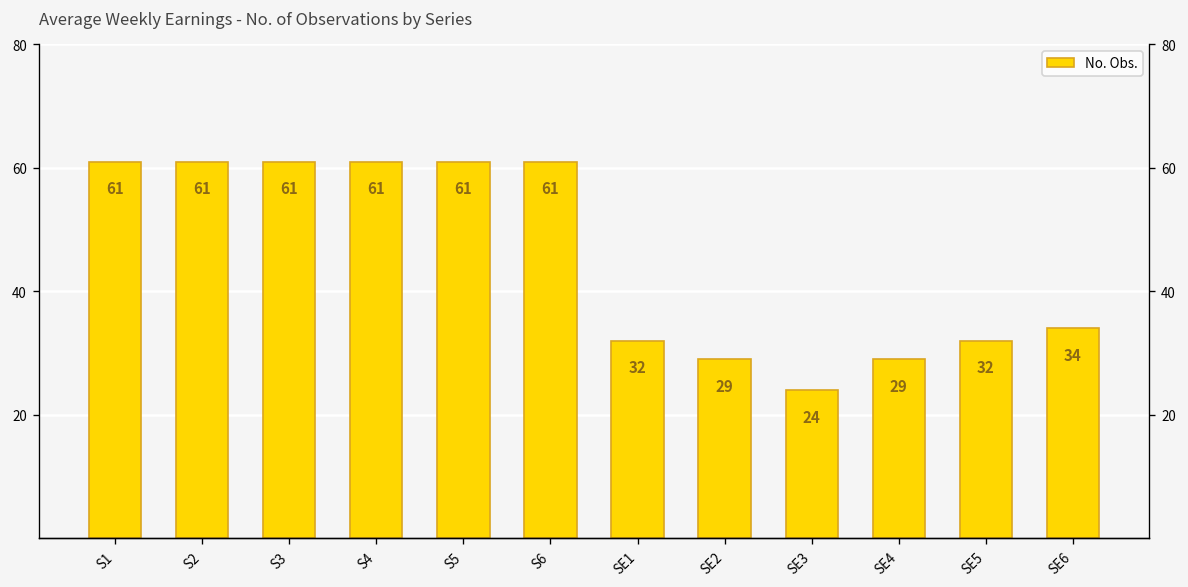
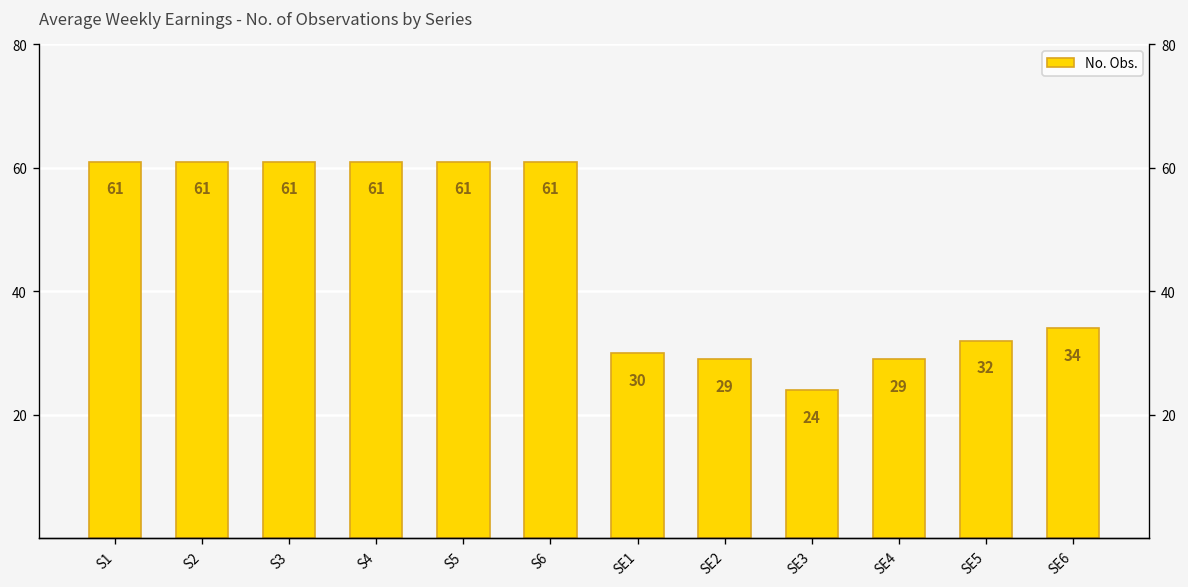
SE1: 32 -> 30
